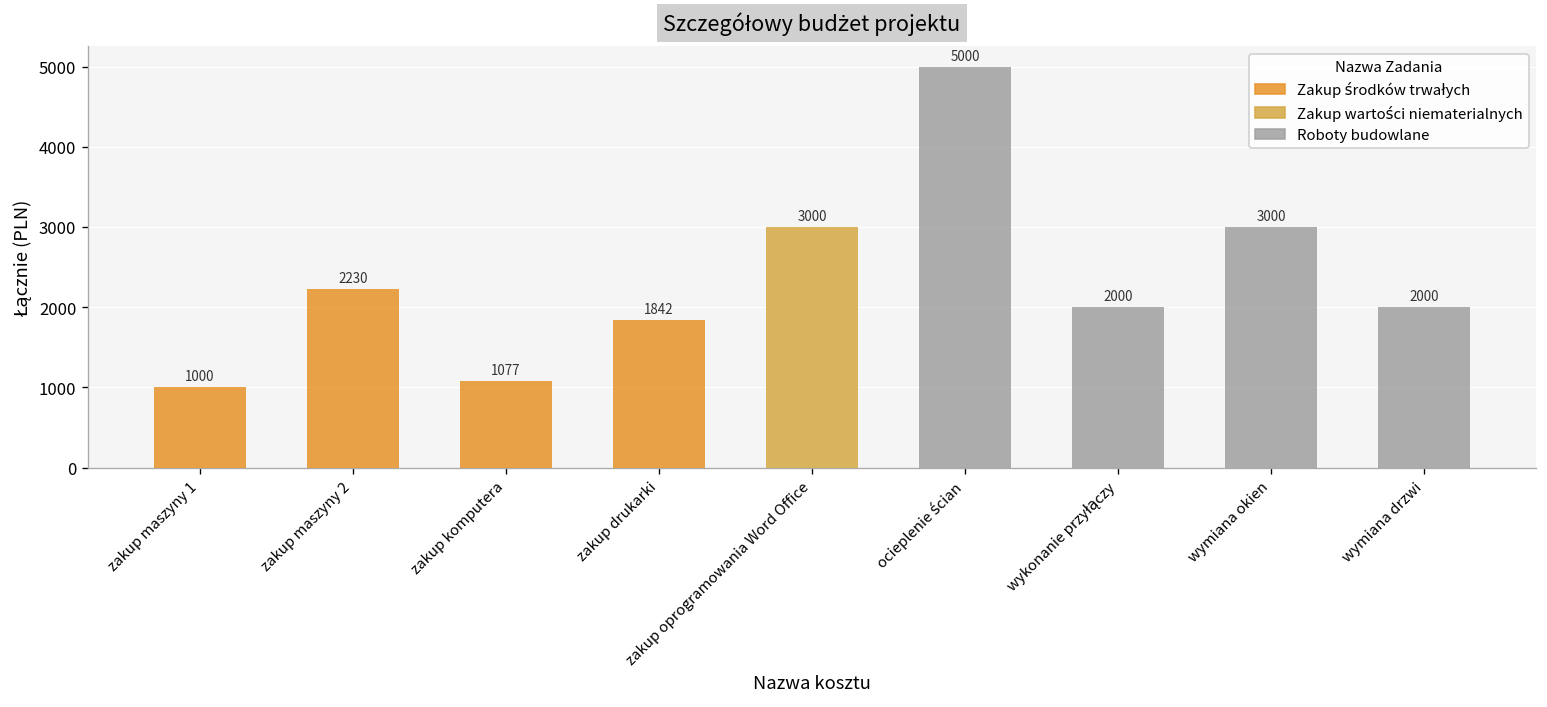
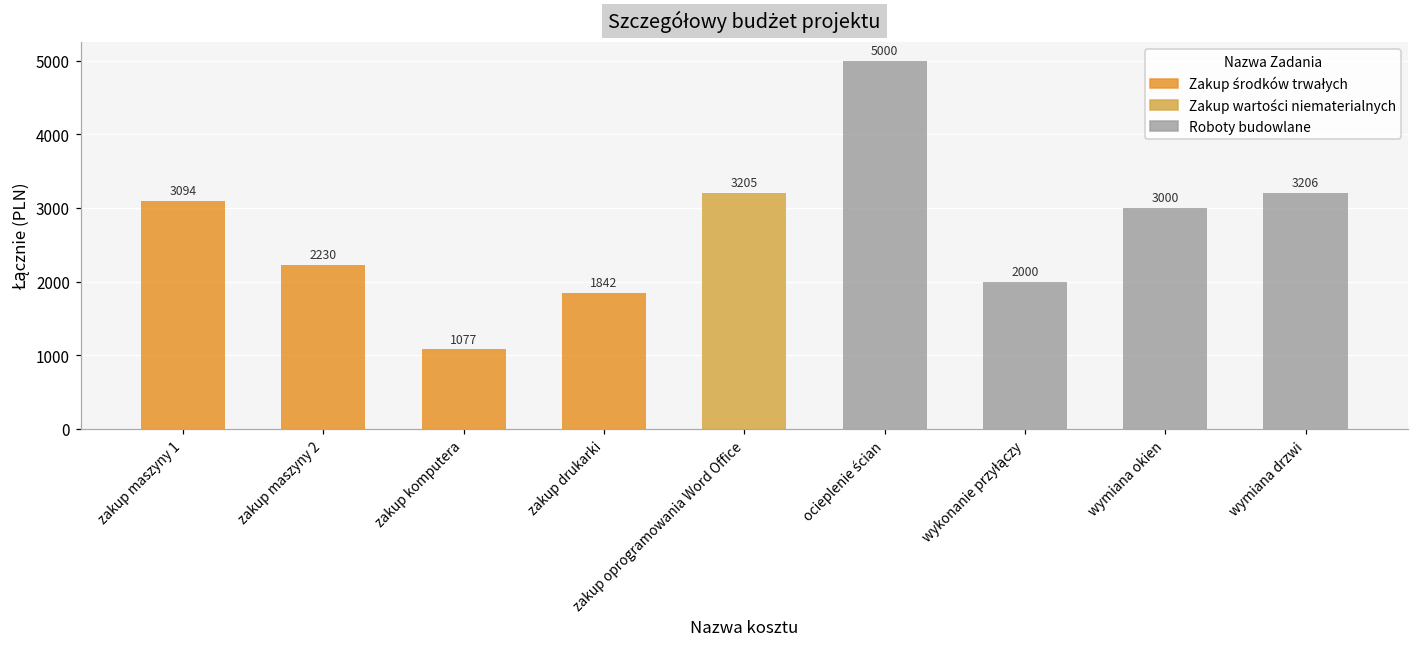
zakup maszyny 1: 1000 -> 3094
zakup oprogramowania Word Office: 3000 -> 3205
wymiana drzwi: 2000 -> 3206
